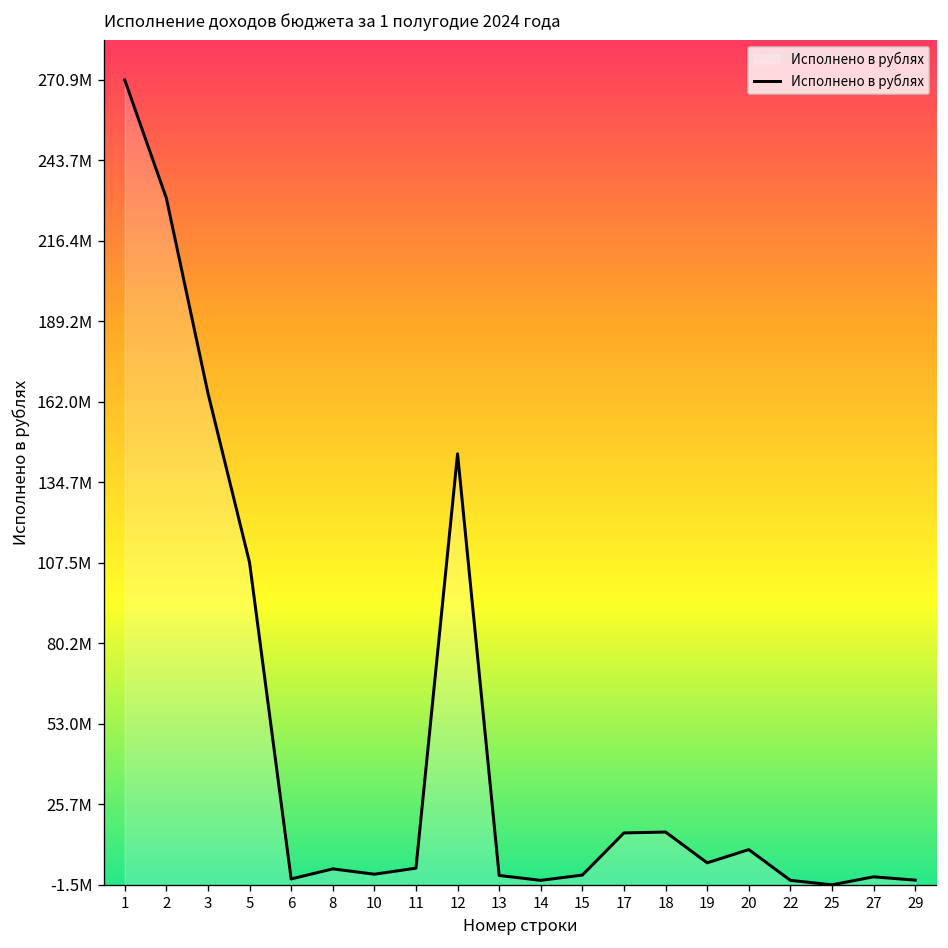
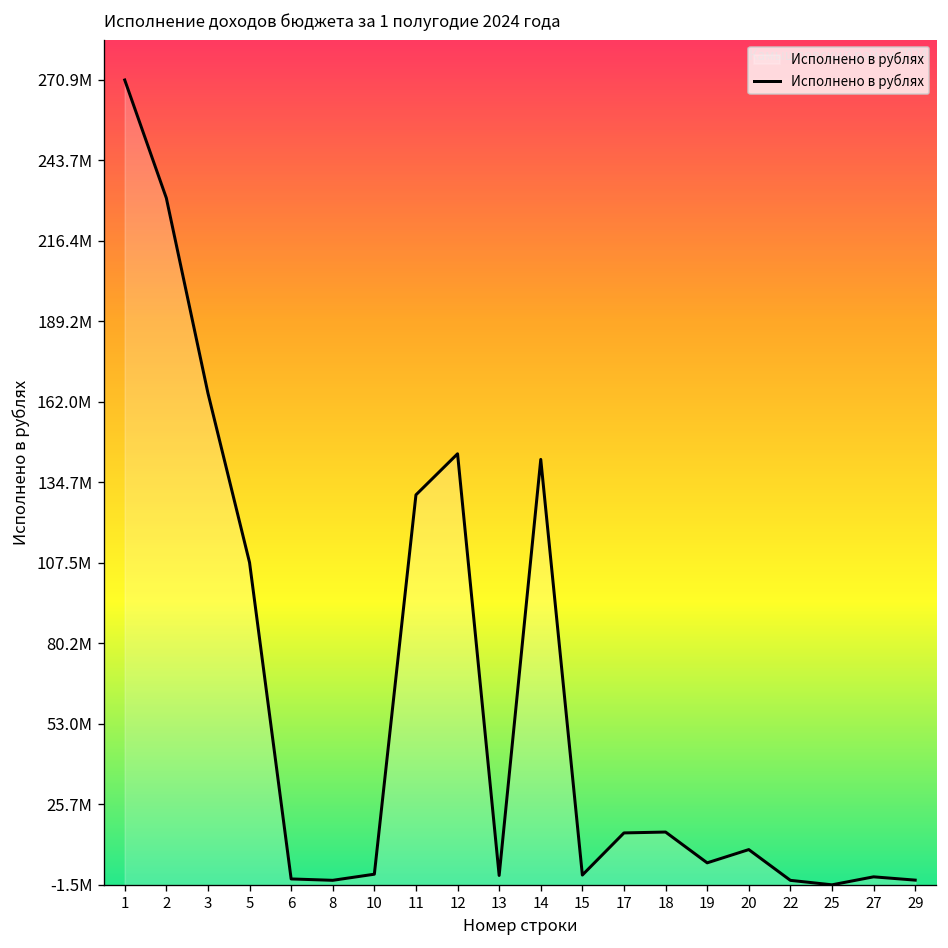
8: 4000000 -> 0
11: 4000000 -> 130000000
14: 0 -> 142000000
